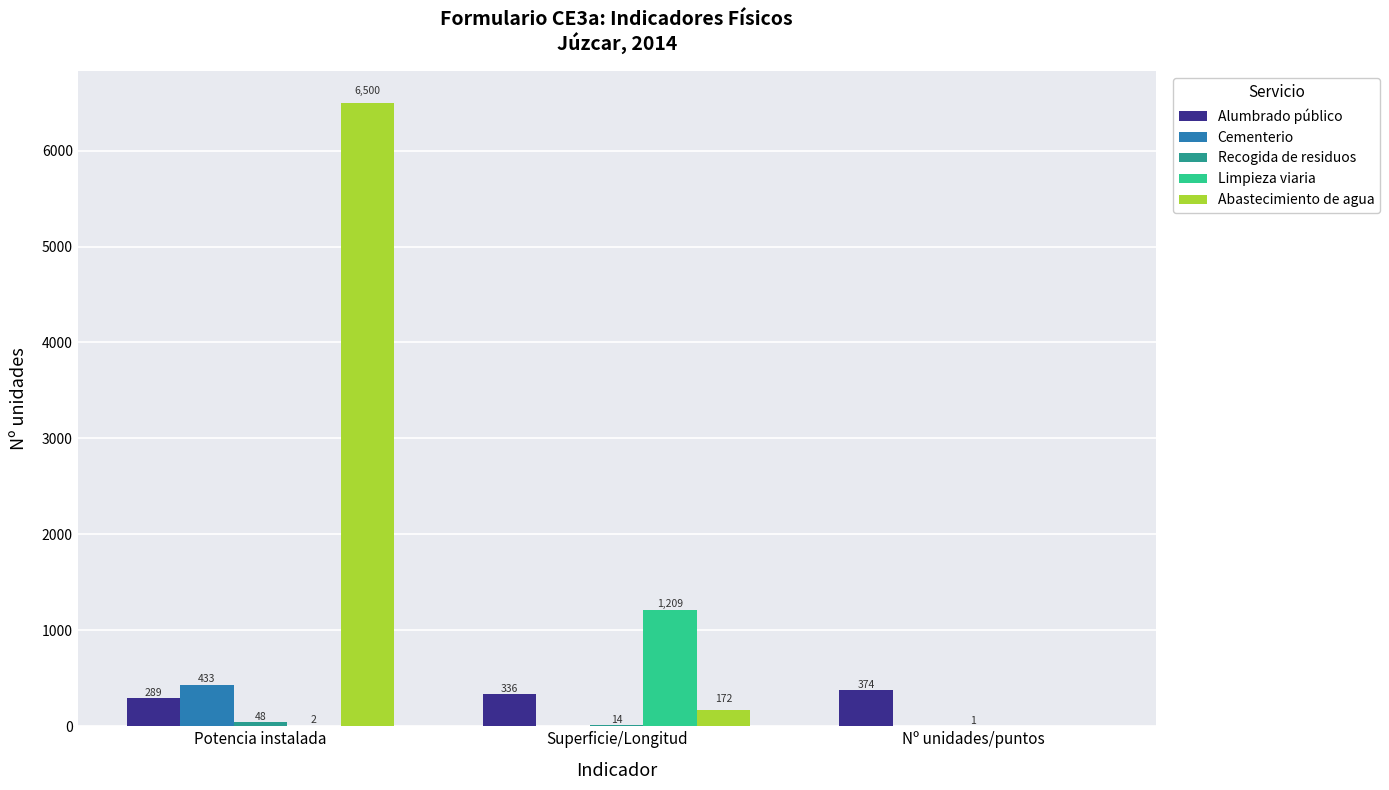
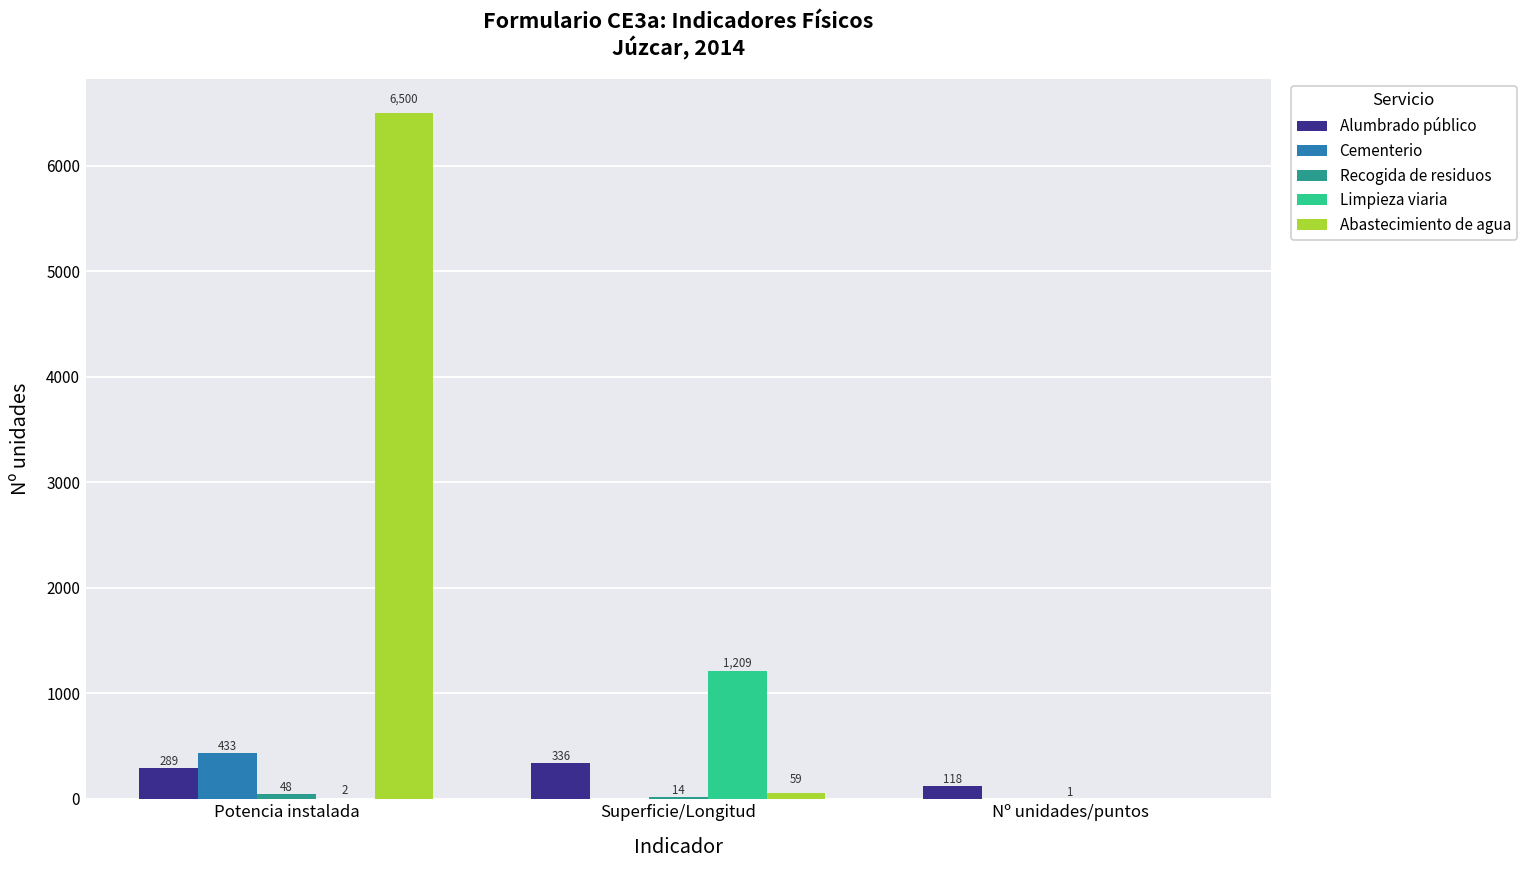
Abastecimiento de agua, Superficie/Longitud: 172 -> 59
Alumbrado público, Nº unidades/puntos: 374 -> 118
